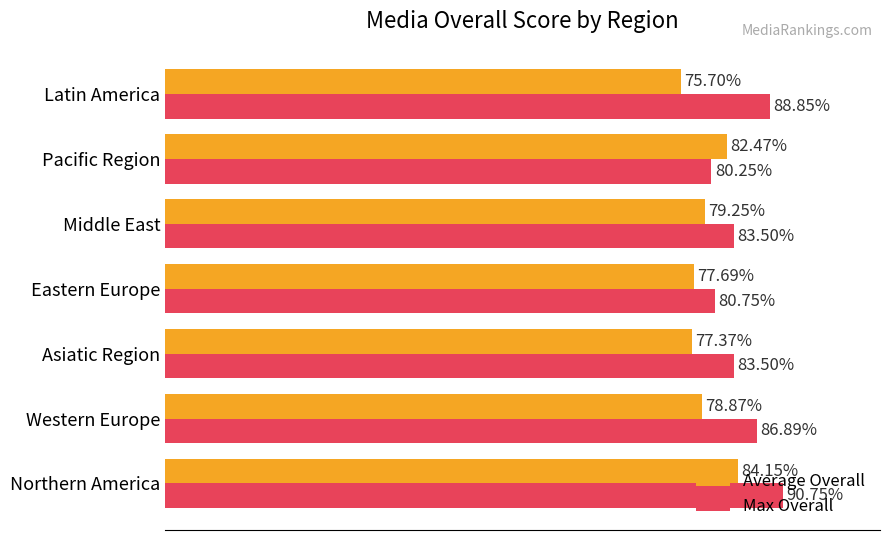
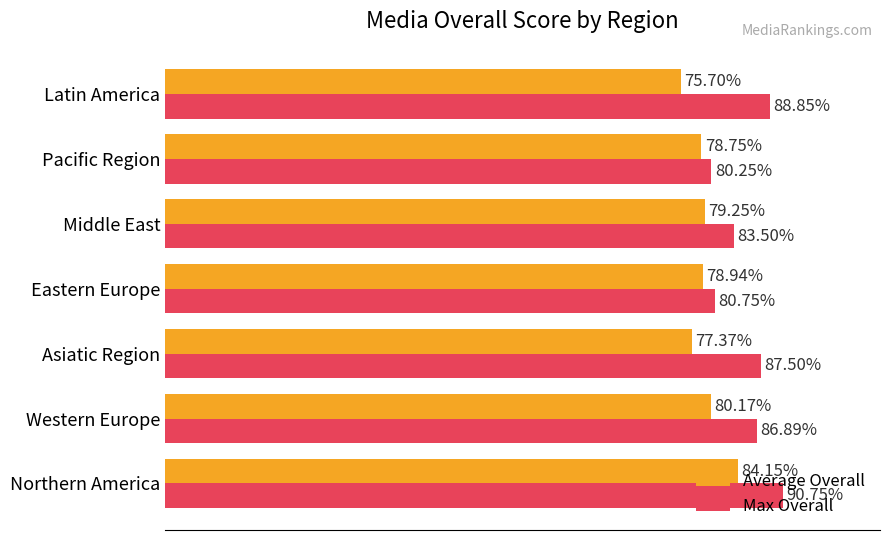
Average Overall, Pacific Region: 82.47% -> 78.75%
Average Overall, Eastern Europe: 77.69% -> 78.94%
Max Overall, Asiatic Region: 83.50% -> 87.50%
Average Overall, Western Europe: 78.87% -> 80.17%
